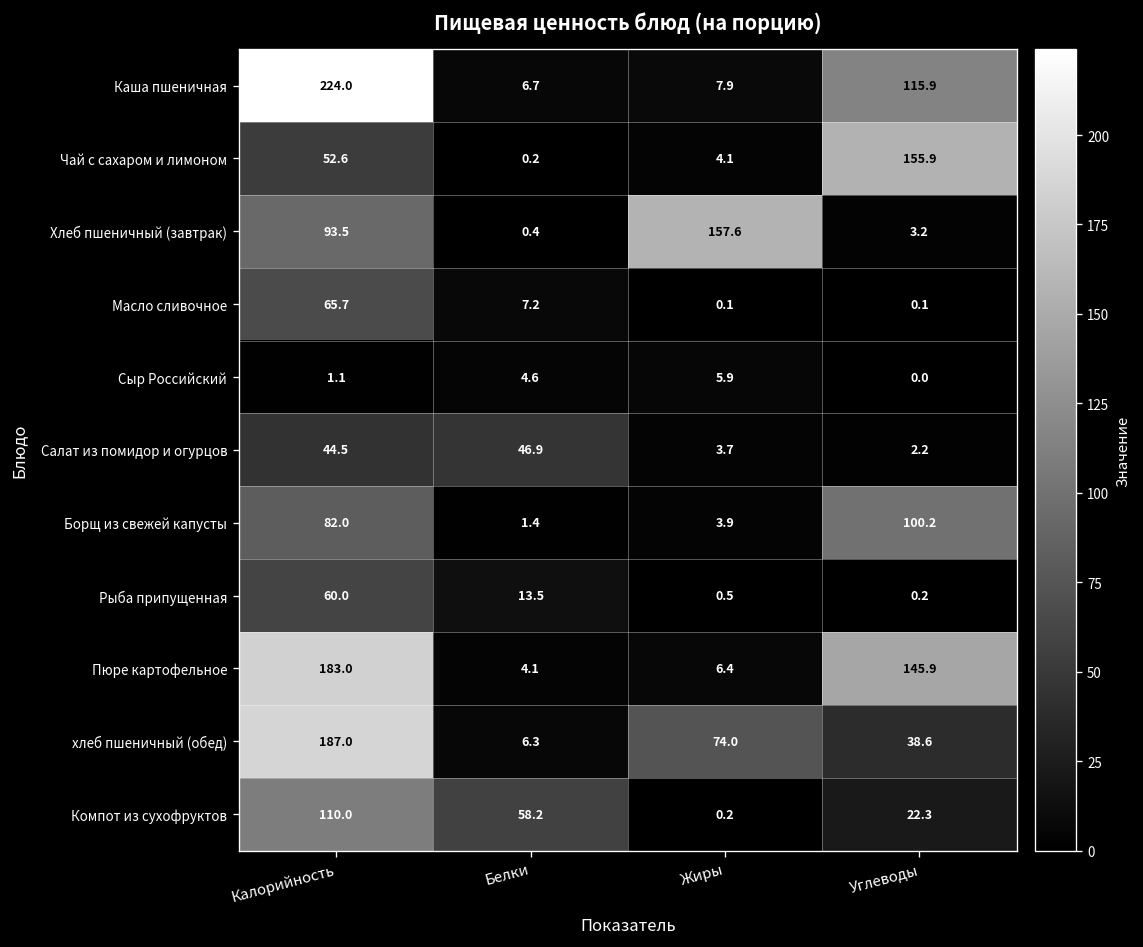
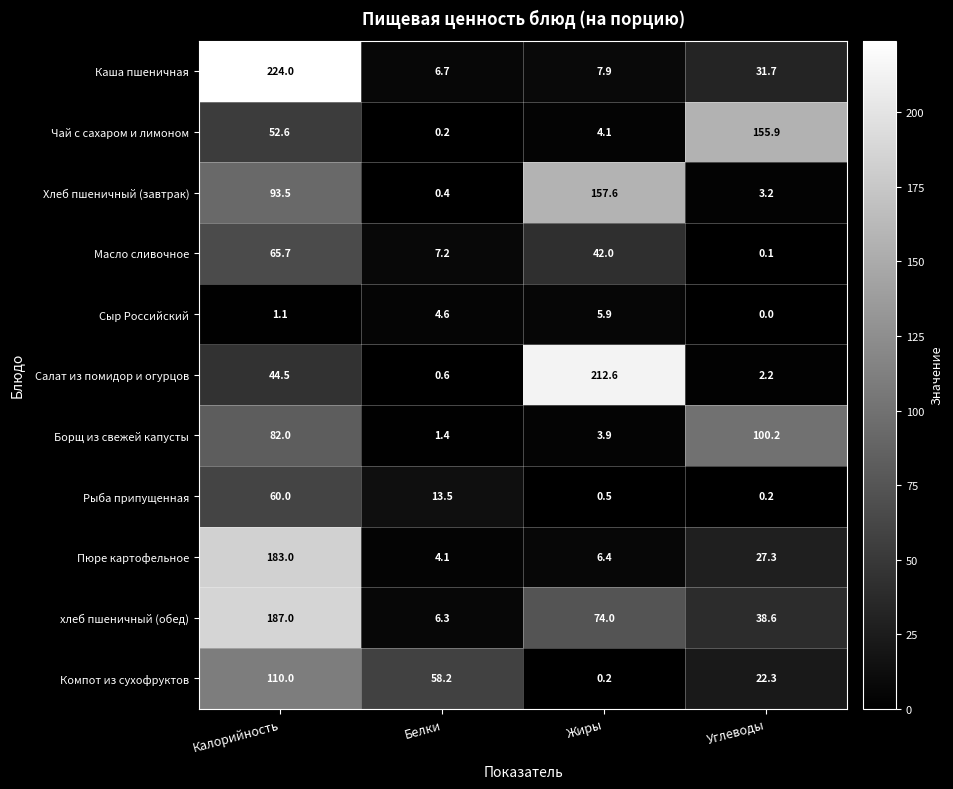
Каша пшеничная, Углеводы: 115.9 -> 31.7
Масло сливочное, Жиры: 0.1 -> 42.0
Салат из помидор и огурцов, Белки: 46.9 -> 0.6
Салат из помидор и огурцов, Жиры: 3.7 -> 212.6
Пюре картофельное, Углеводы: 145.9 -> 27.3
